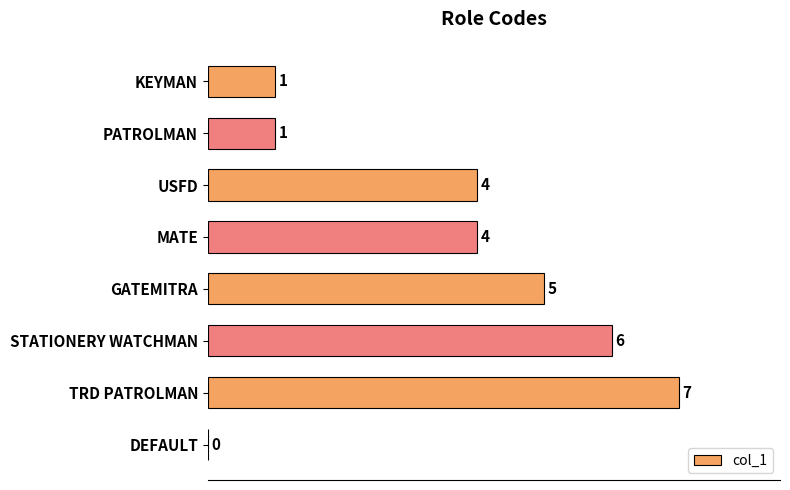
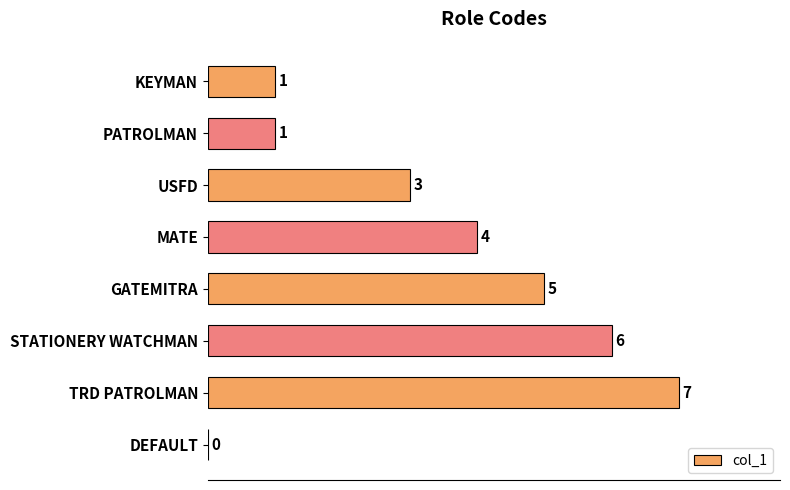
USFD: 4 -> 3
